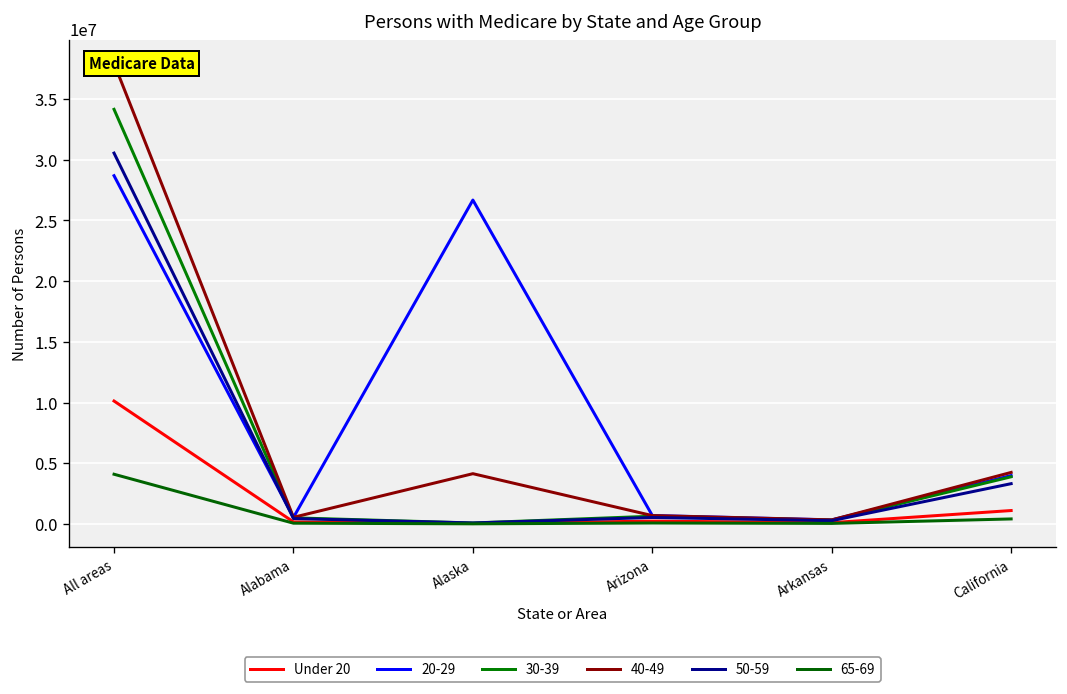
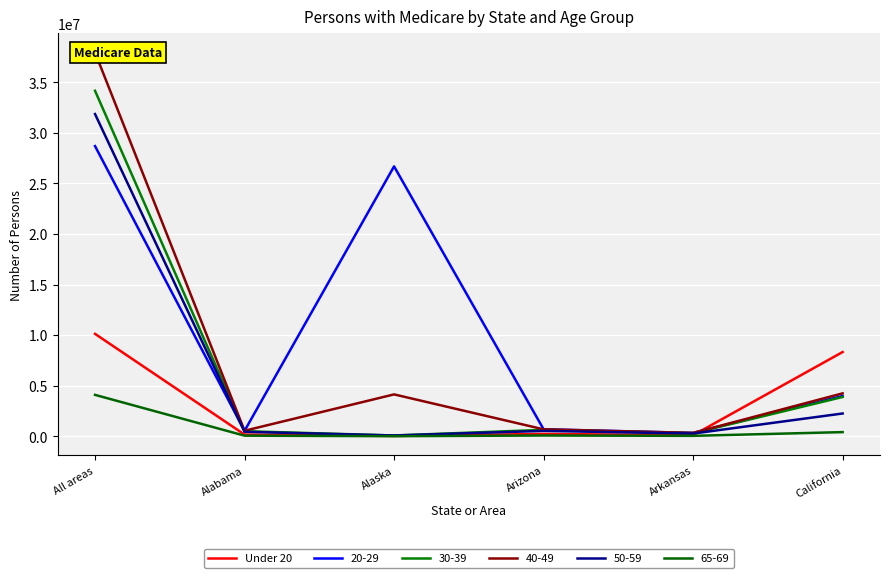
50-59, All areas: 30500000 -> 31900000
Under 20, California: 1100000 -> 8300000
50-59, California: 3300000 -> 2300000
